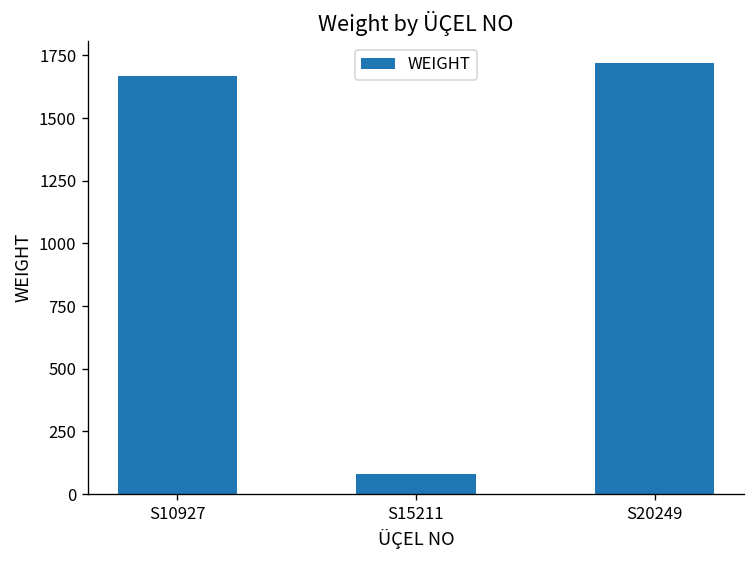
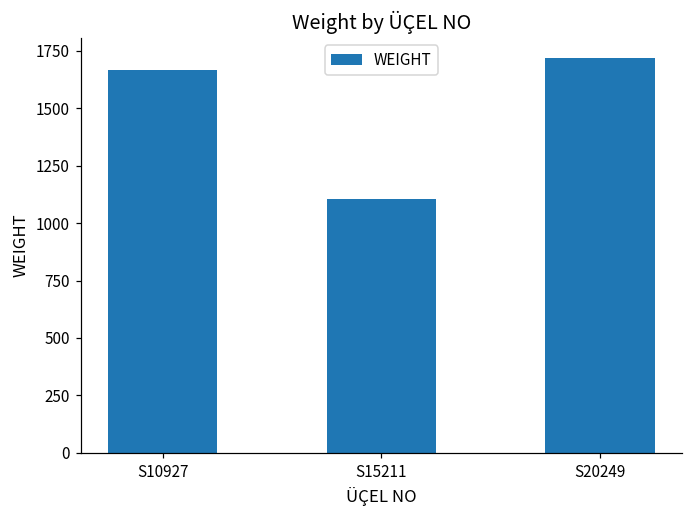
S15211: 80 -> 1110
